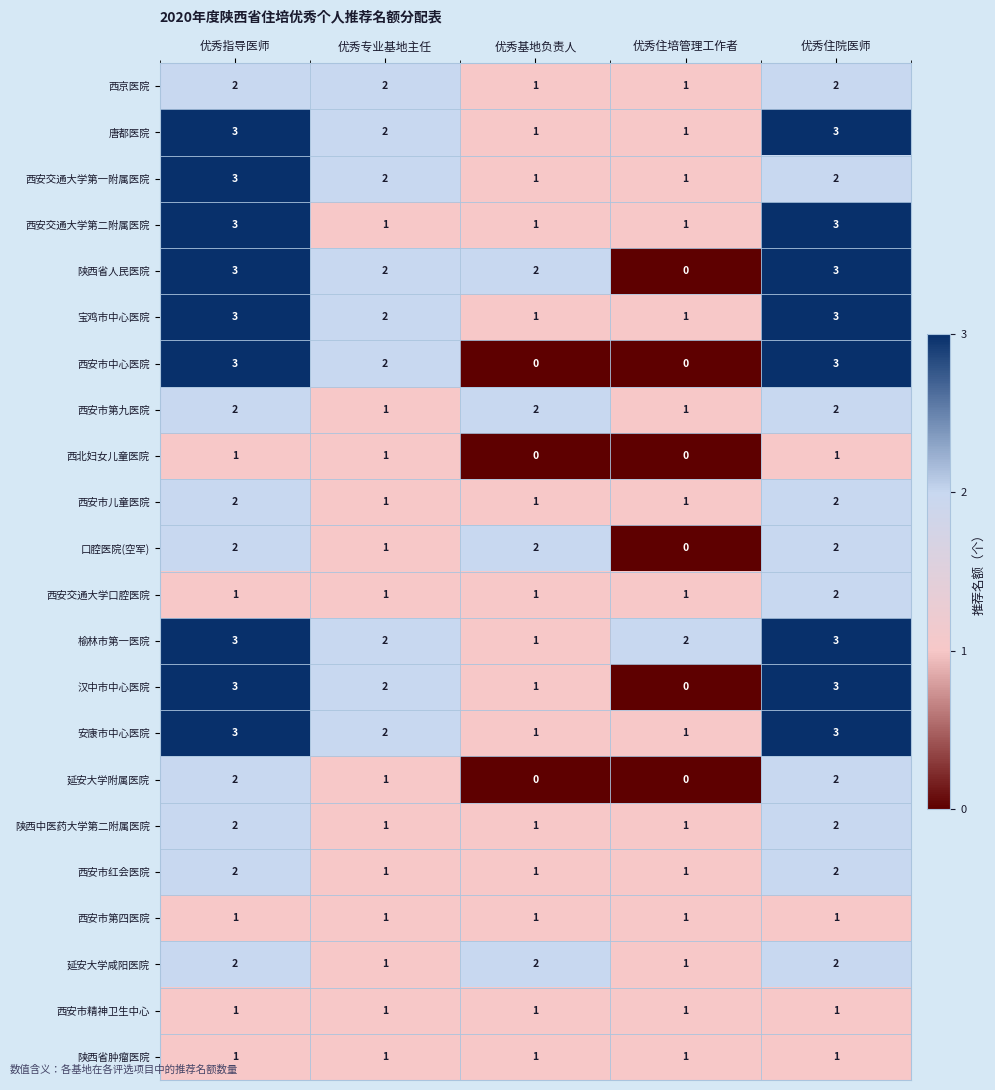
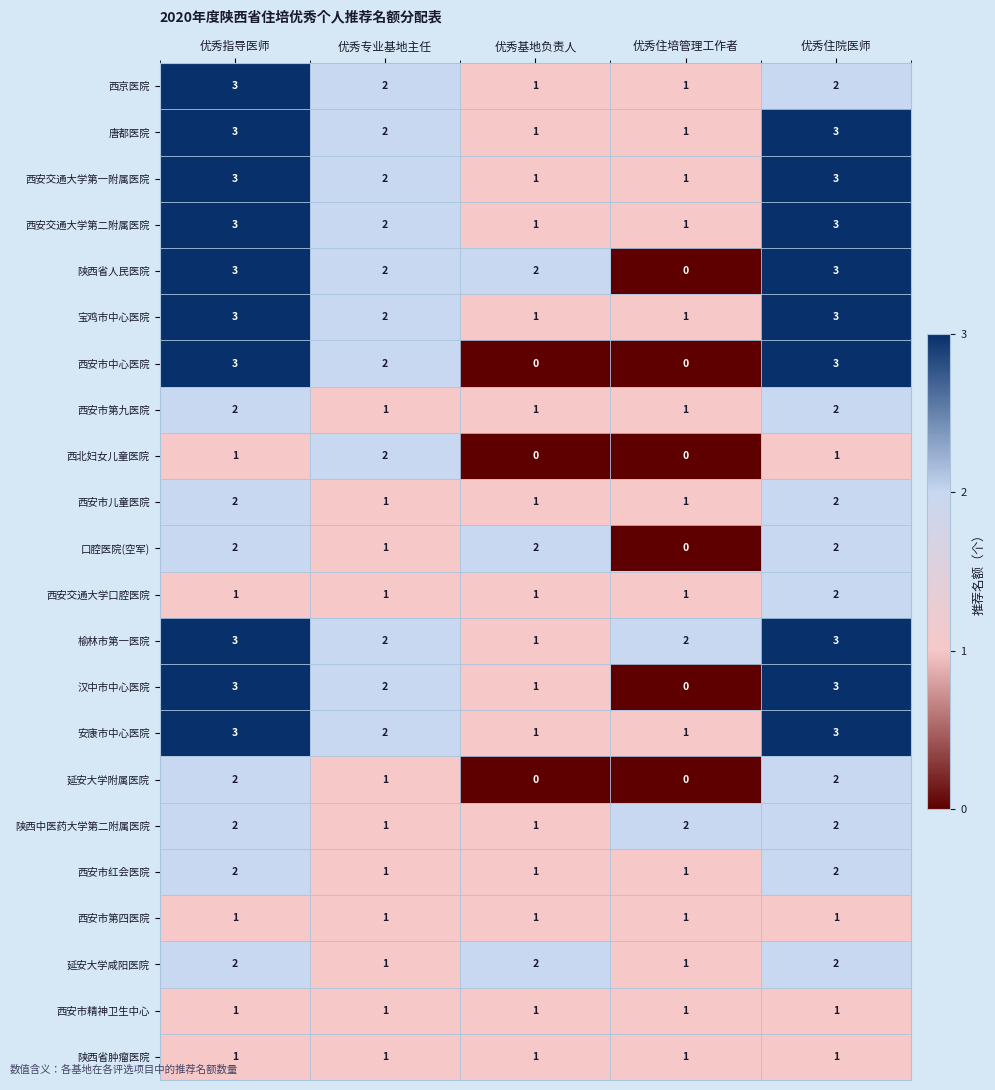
西京医院, 优秀指导医师: 2 -> 3
西安交通大学第一附属医院, 优秀住院医师: 2 -> 3
西安交通大学第二附属医院, 优秀专业基地主任: 1 -> 2
西安市第九医院, 优秀基地负责人: 2 -> 1
西北妇女儿童医院, 优秀专业基地主任: 1 -> 2
陕西中医药大学第二附属医院, 优秀住培管理工作者: 1 -> 2
